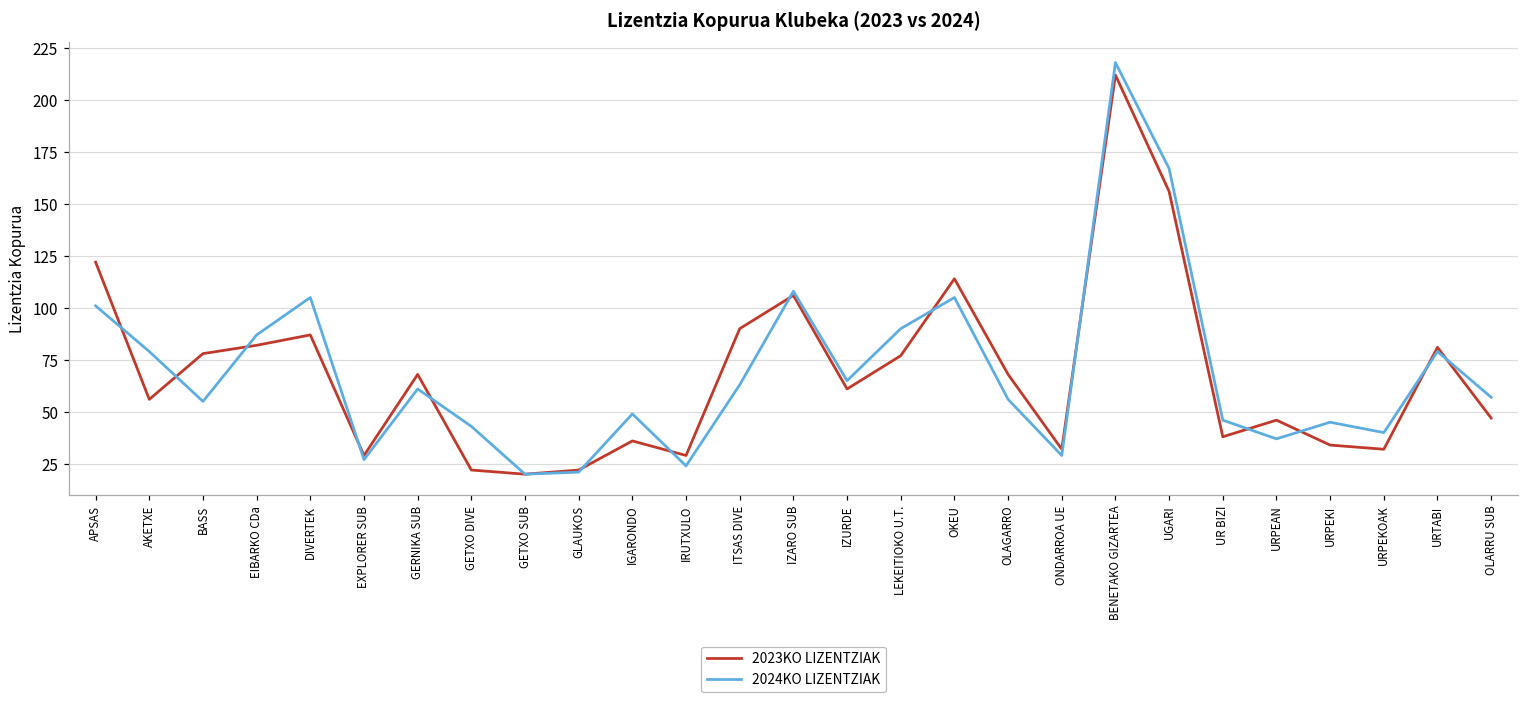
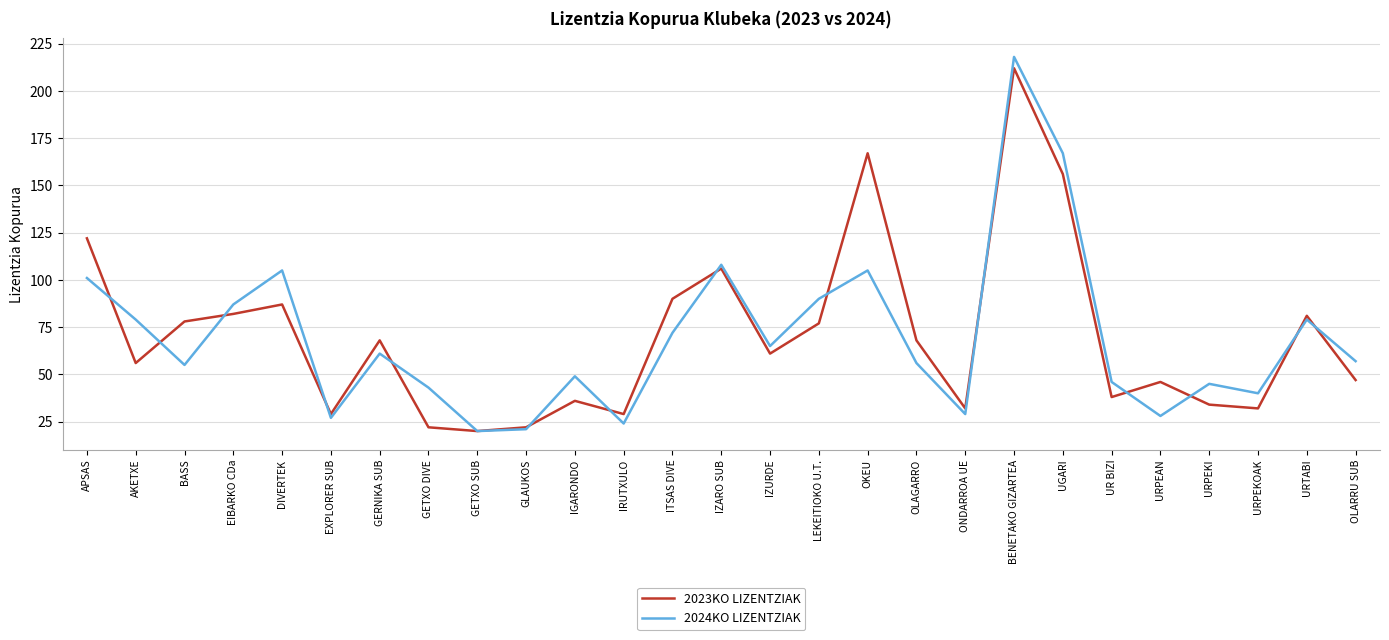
2024KO LIZENTZIAK, ITSAS DIVE: 63 -> 72
2023KO LIZENTZIAK, OKEU: 114 -> 167
2024KO LIZENTZIAK, URPEAN: 37 -> 28
